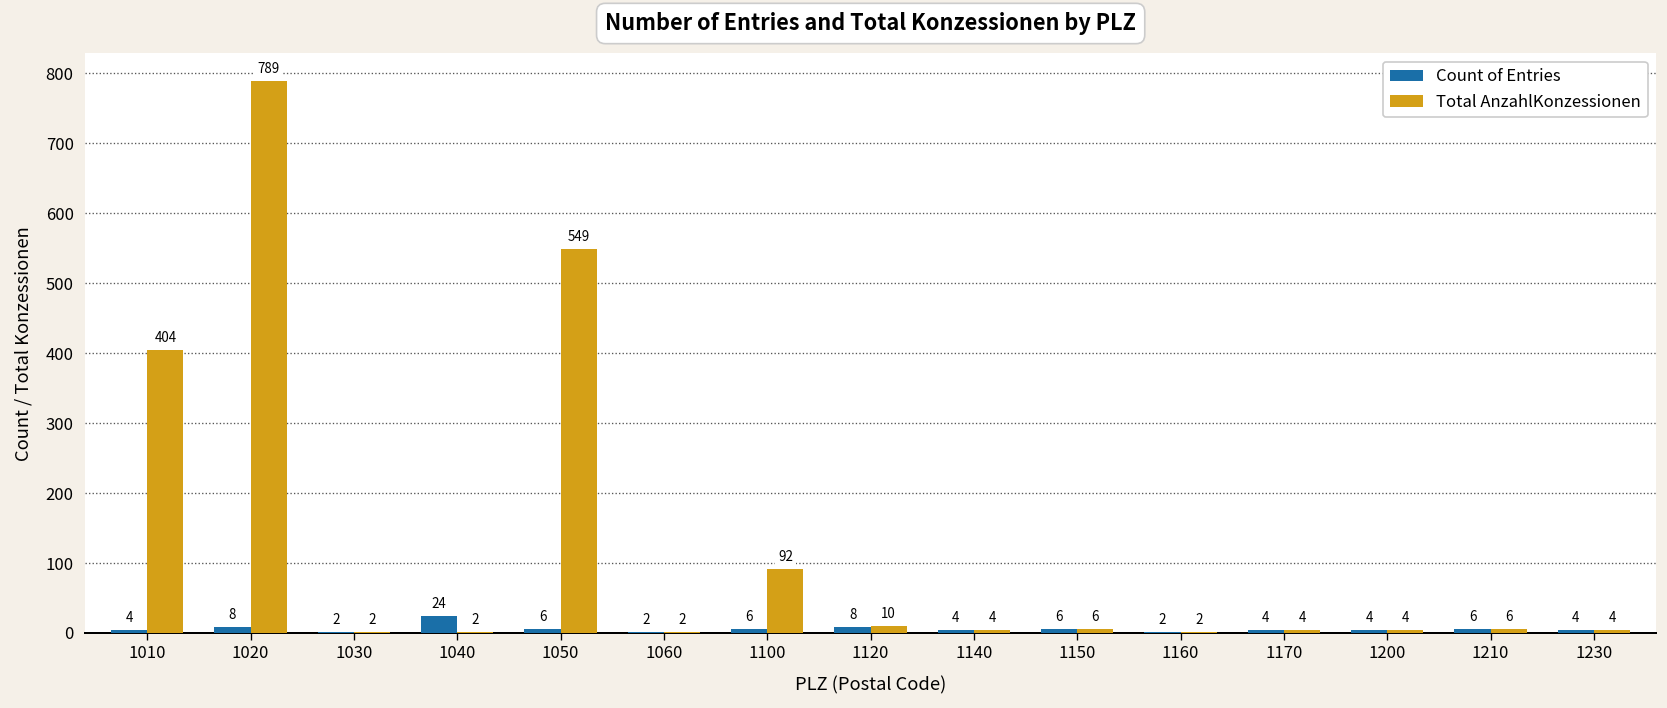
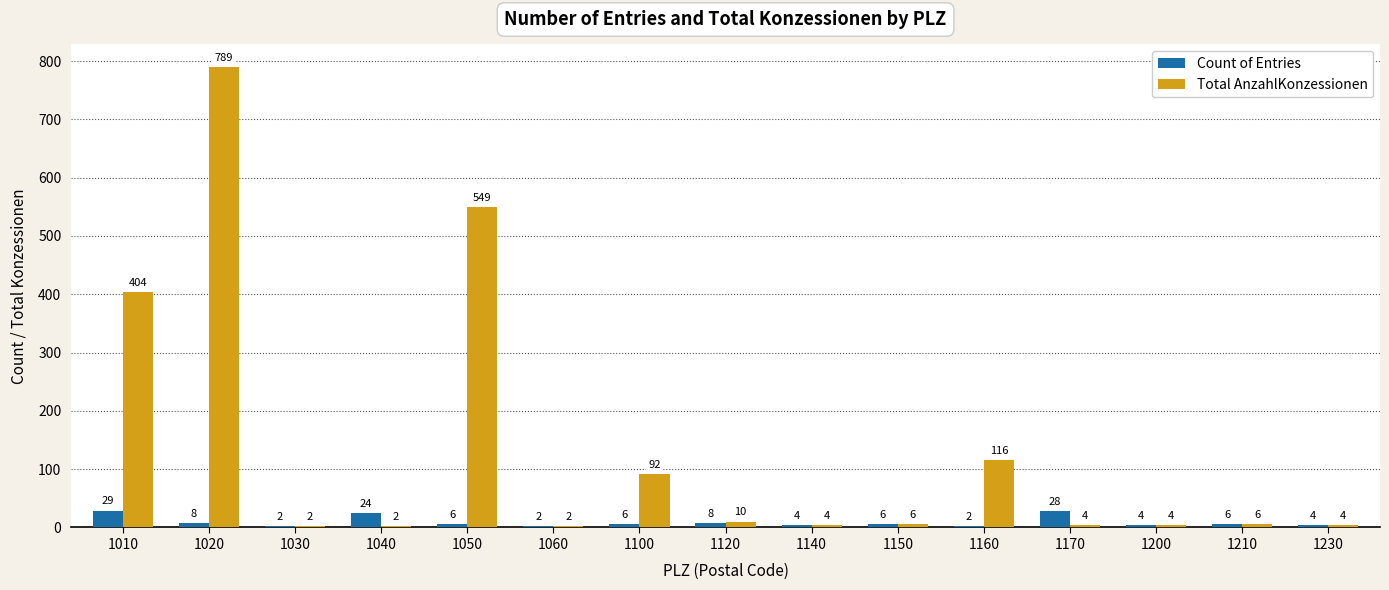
Count of Entries, 1010: 4 -> 29
Total AnzahlKonzessionen, 1160: 2 -> 116
Count of Entries, 1170: 4 -> 28
